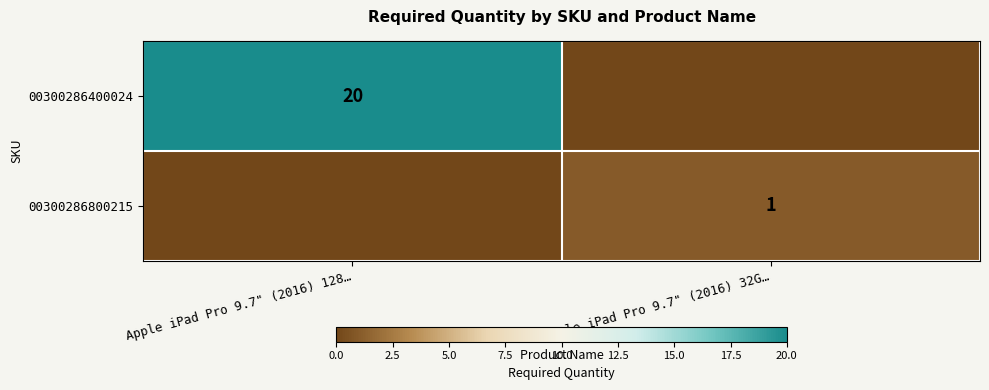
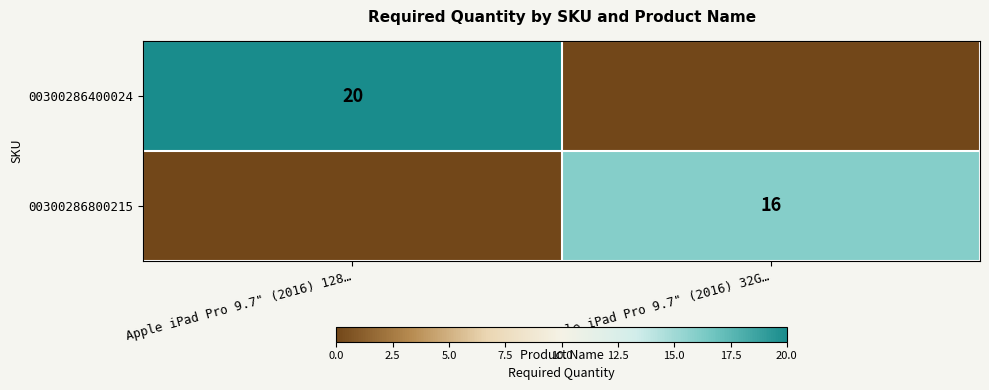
00300286800215, Apple iPad Pro 9.7" (2016) 32G…: 1 -> 16
